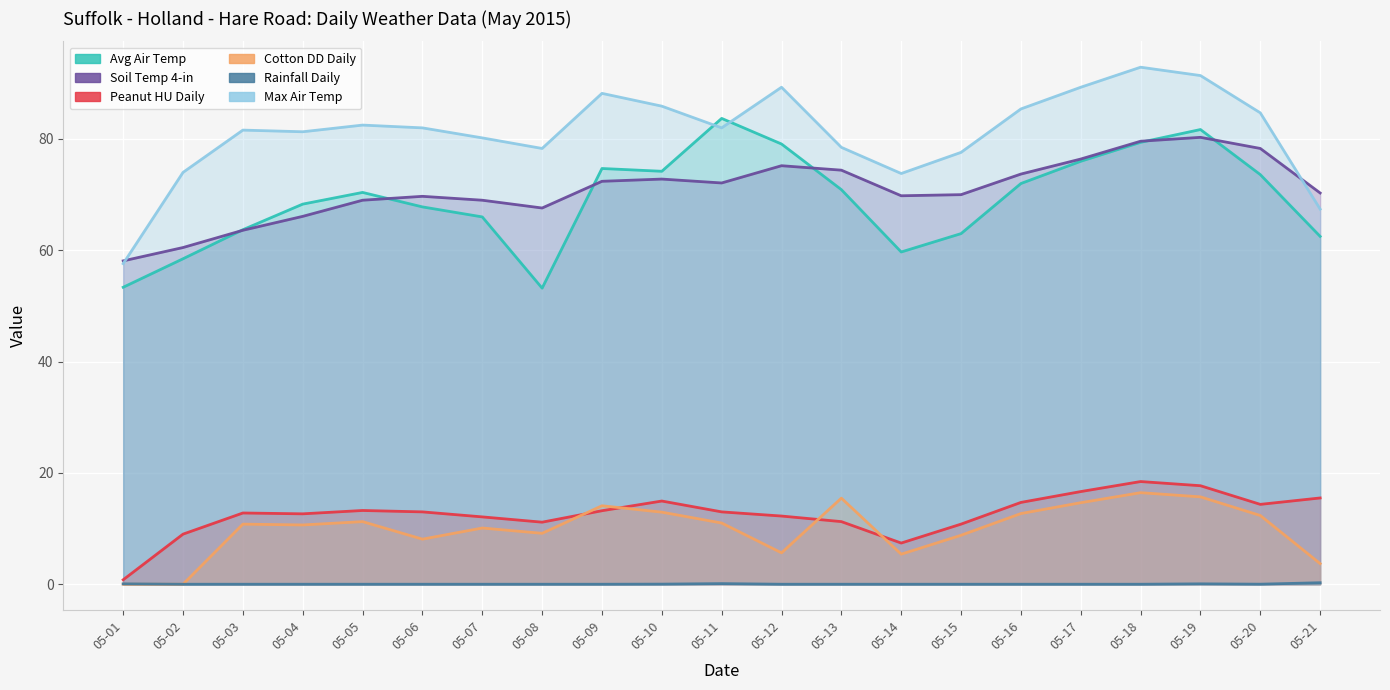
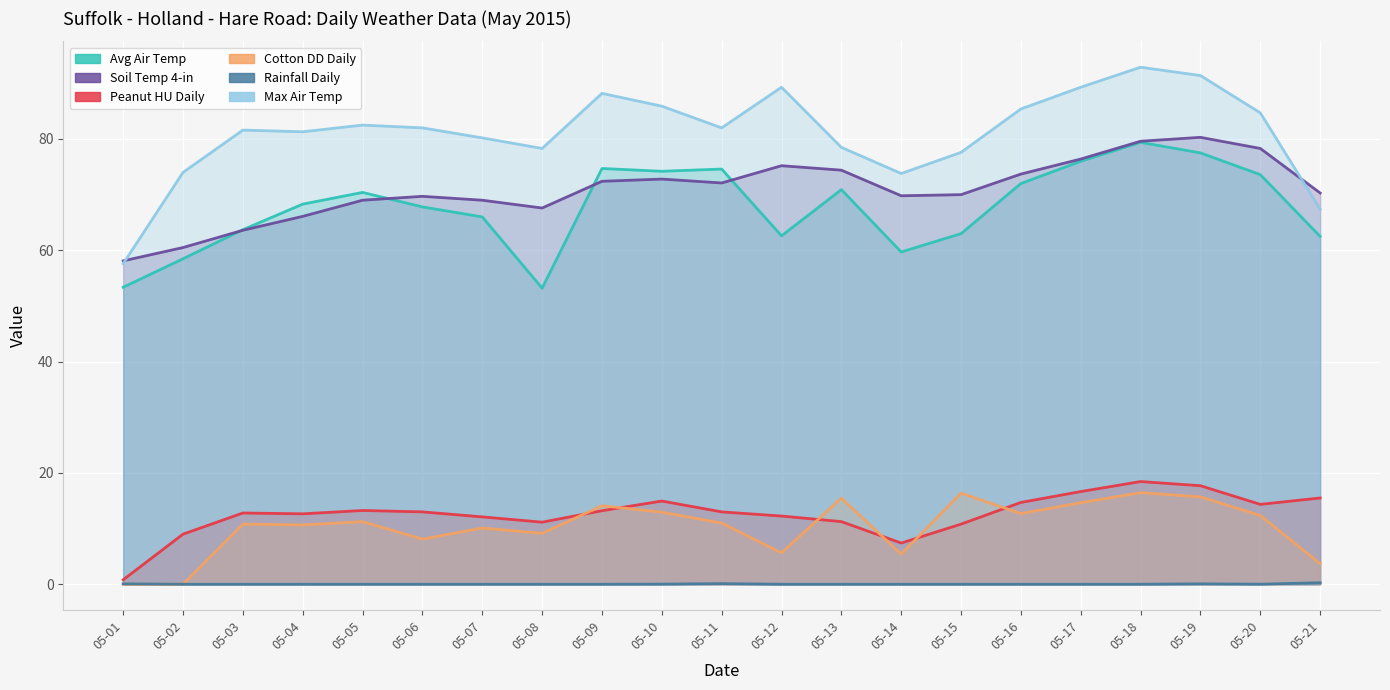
Avg Air Temp, 05-11: 84 -> 75
Avg Air Temp, 05-12: 79 -> 63
Cotton DD Daily, 05-15: 9 -> 16
Avg Air Temp, 05-19: 82 -> 78
